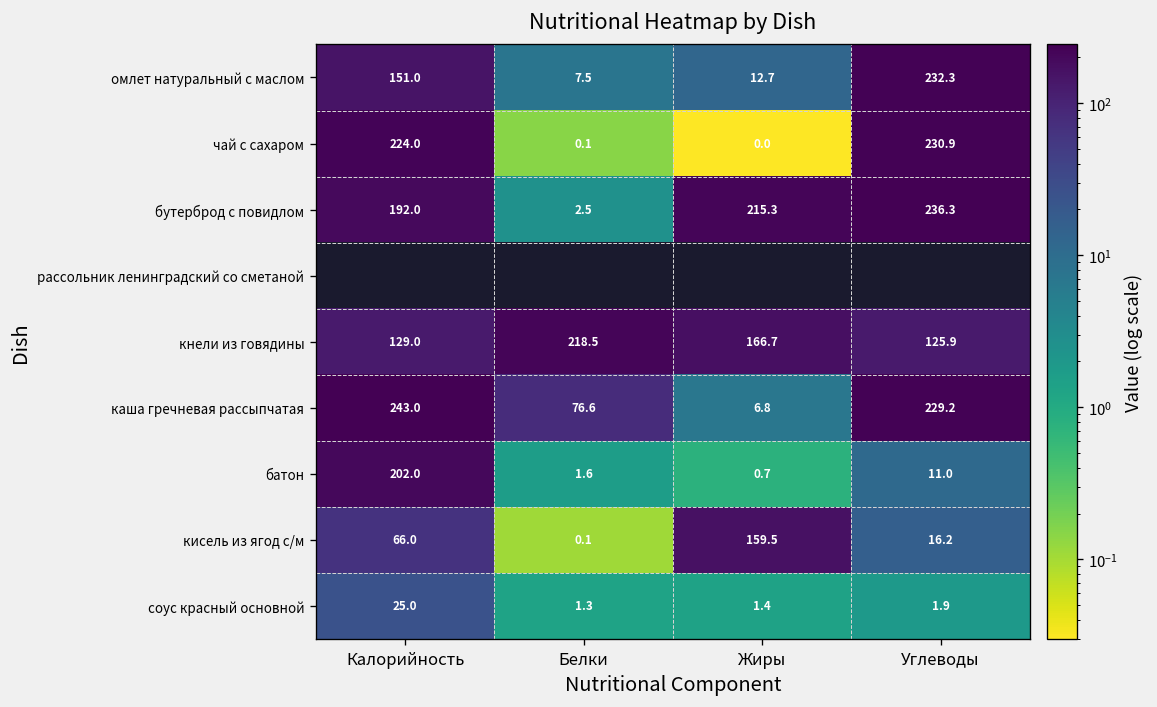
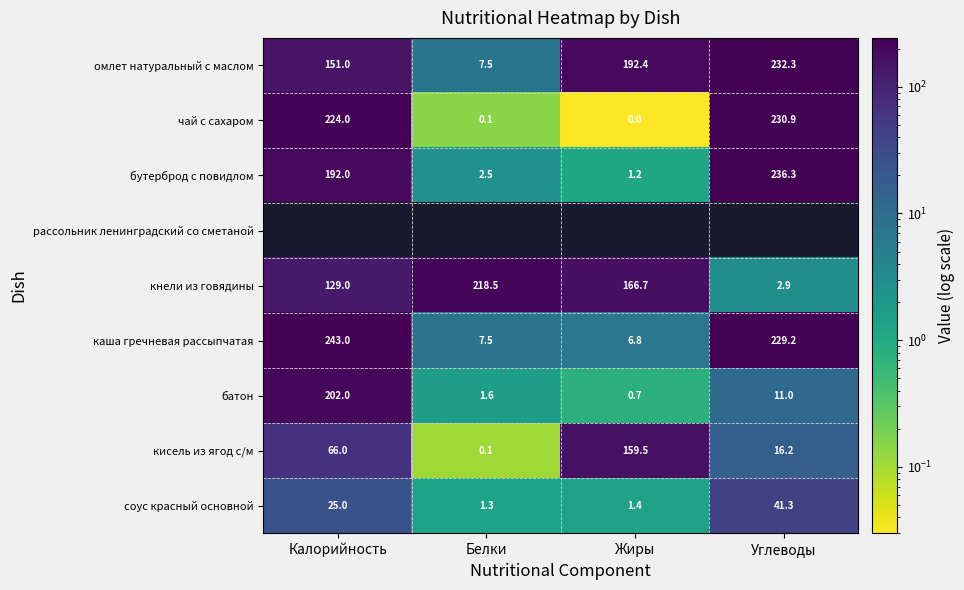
омлет натуральный с маслом, Жиры: 12.7 -> 192.4
бутерброд с повидлом, Жиры: 215.3 -> 1.2
кнели из говядины, Углеводы: 125.9 -> 2.9
каша гречневая рассыпчатая, Белки: 76.6 -> 7.5
соус красный основной, Углеводы: 1.9 -> 41.3
